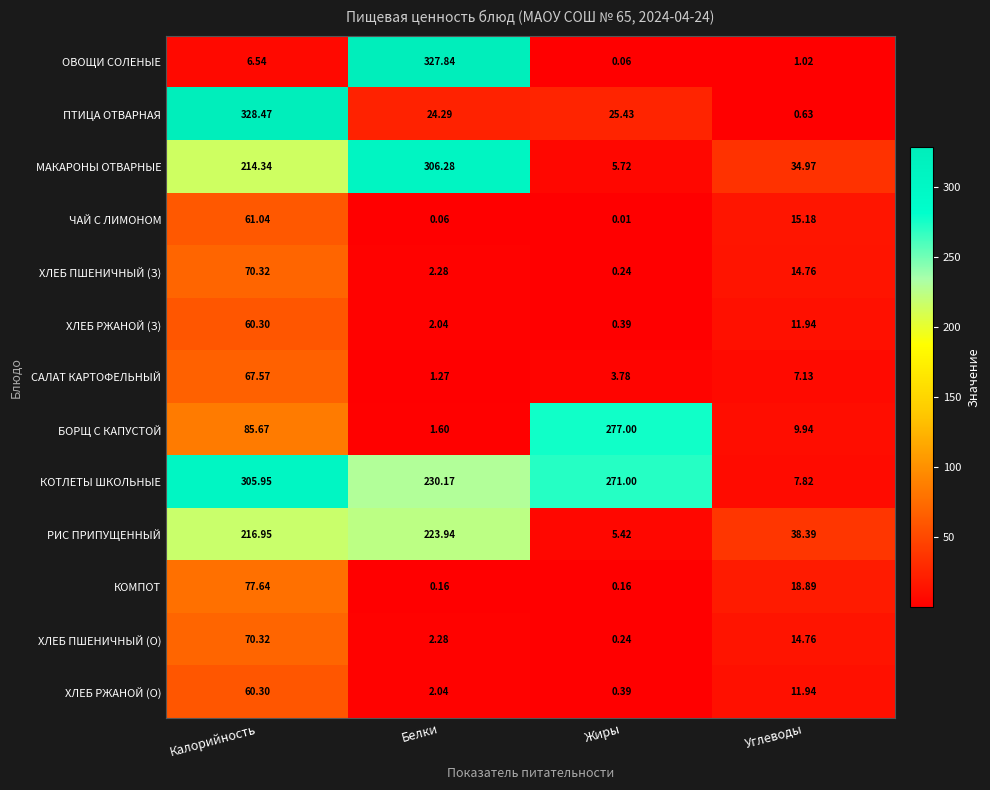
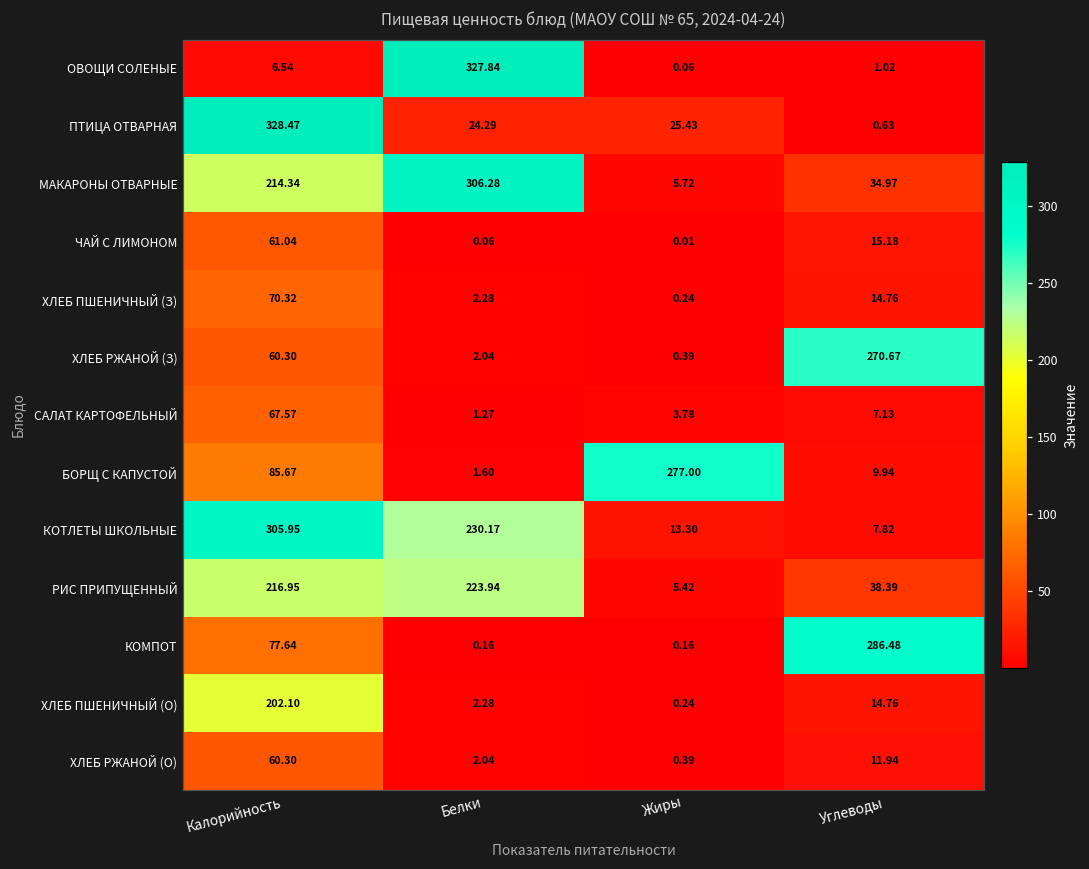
ХЛЕБ РЖАНОЙ (З), Углеводы: 11.94 -> 270.67
КОТЛЕТЫ ШКОЛЬНЫЕ, Жиры: 271.00 -> 13.30
КОМПОТ, Углеводы: 18.89 -> 286.48
ХЛЕБ ПШЕНИЧНЫЙ (О), Калорийность: 70.32 -> 202.10
